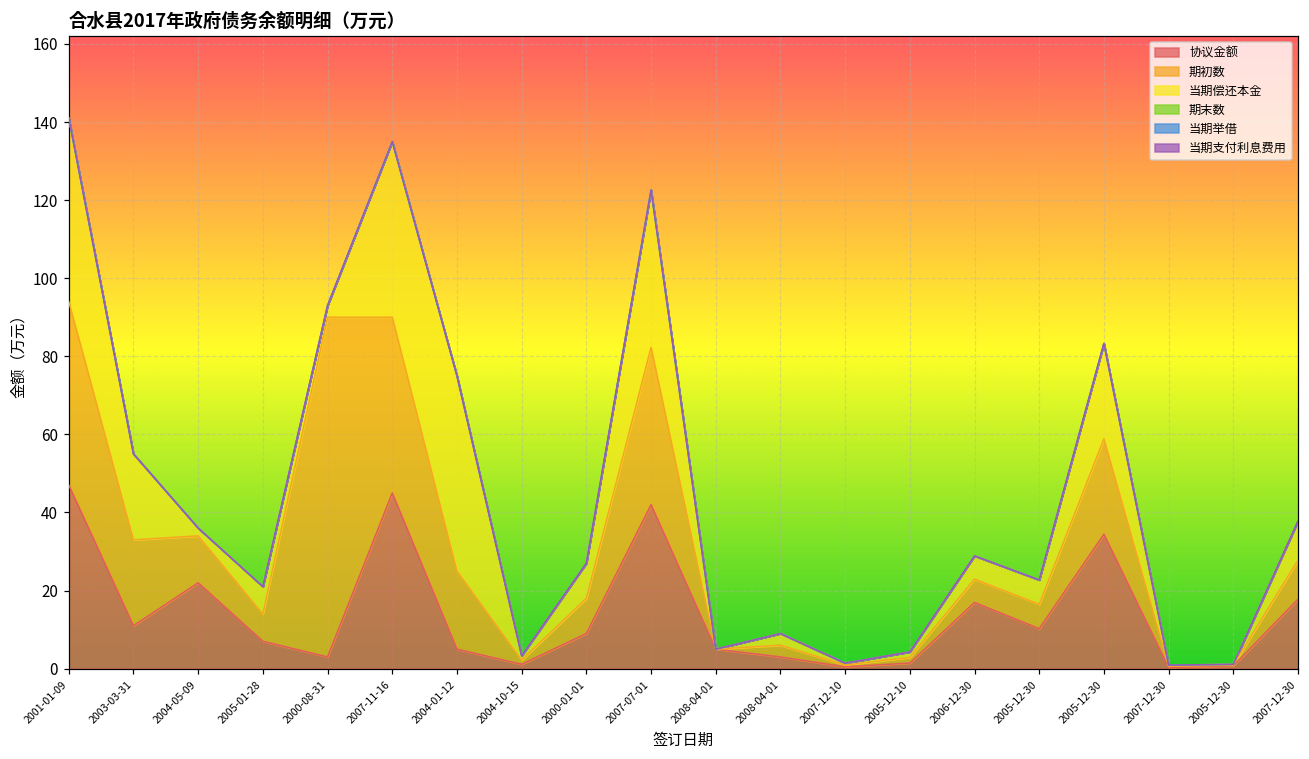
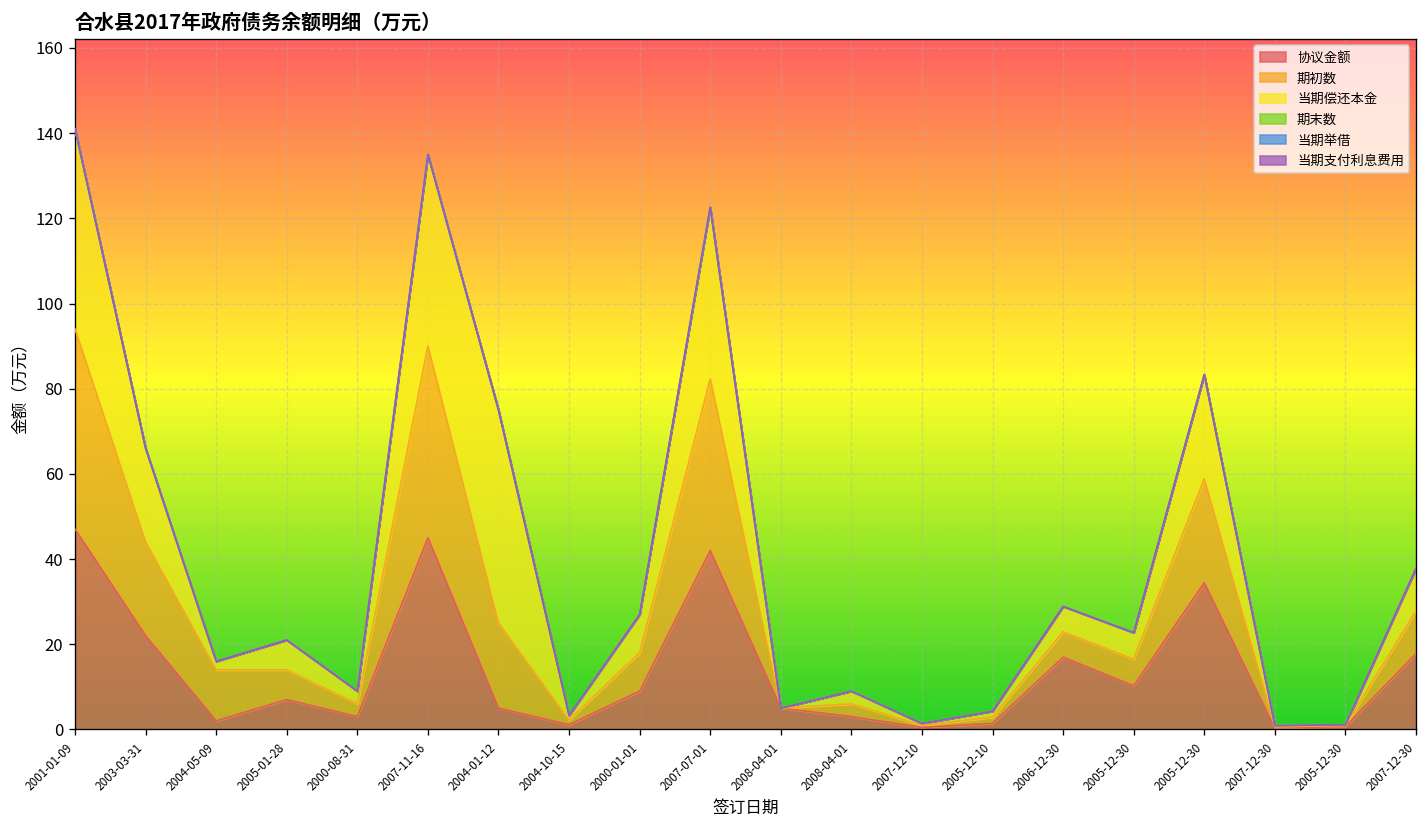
协议金额, 2003-03-31: 11 -> 22
协议金额, 2004-05-09: 22 -> 2
期初数, 2000-08-31: 87 -> 3
